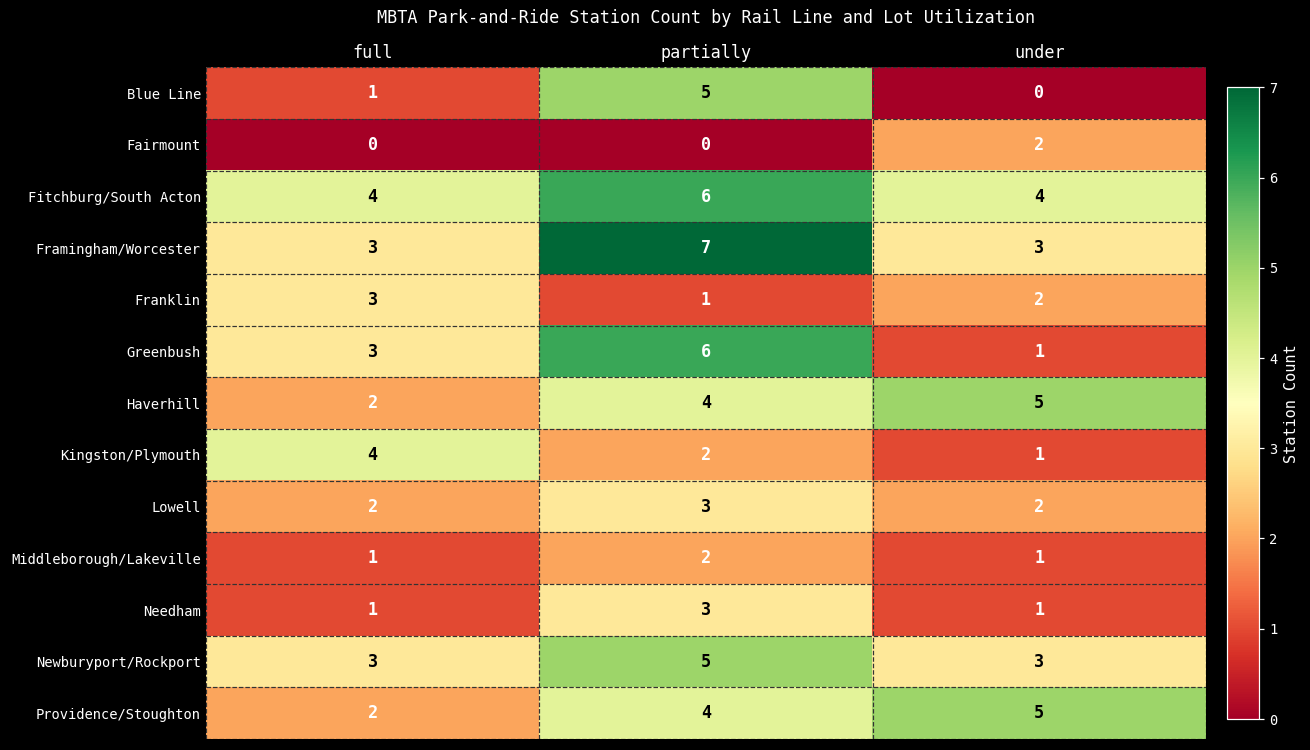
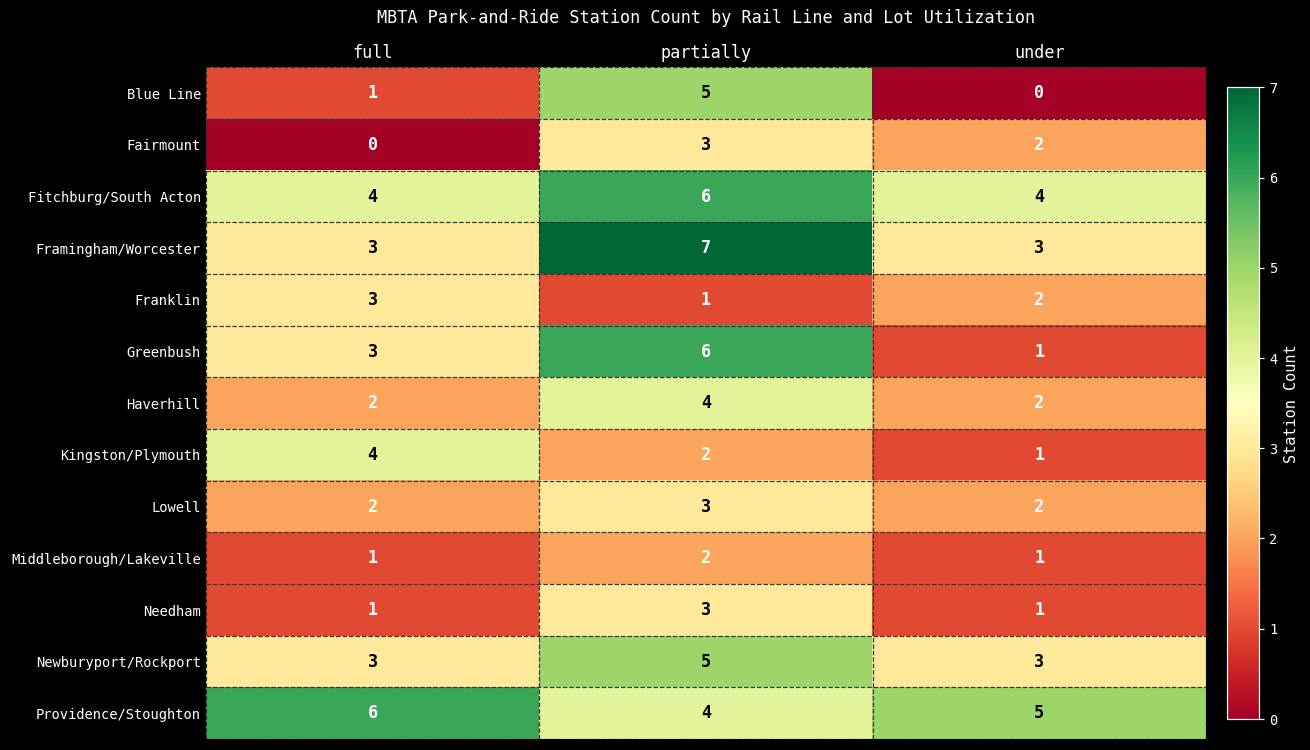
Fairmount, partially: 0 -> 3
Haverhill, under: 5 -> 2
Providence/Stoughton, full: 2 -> 6
